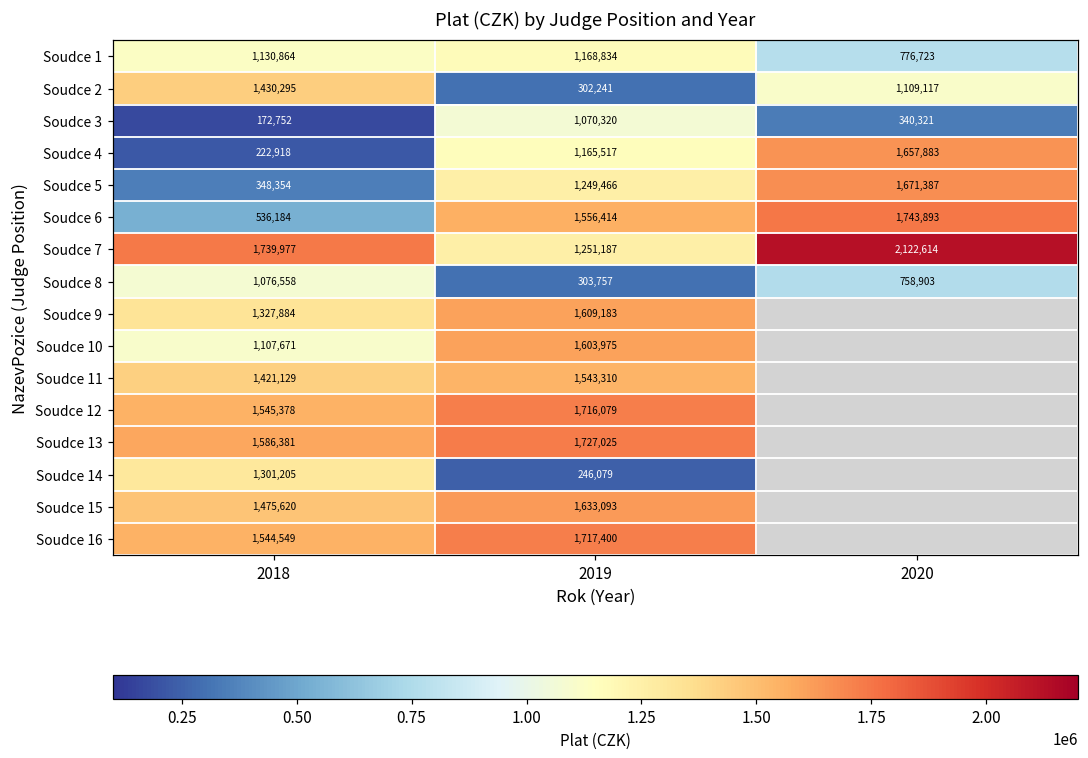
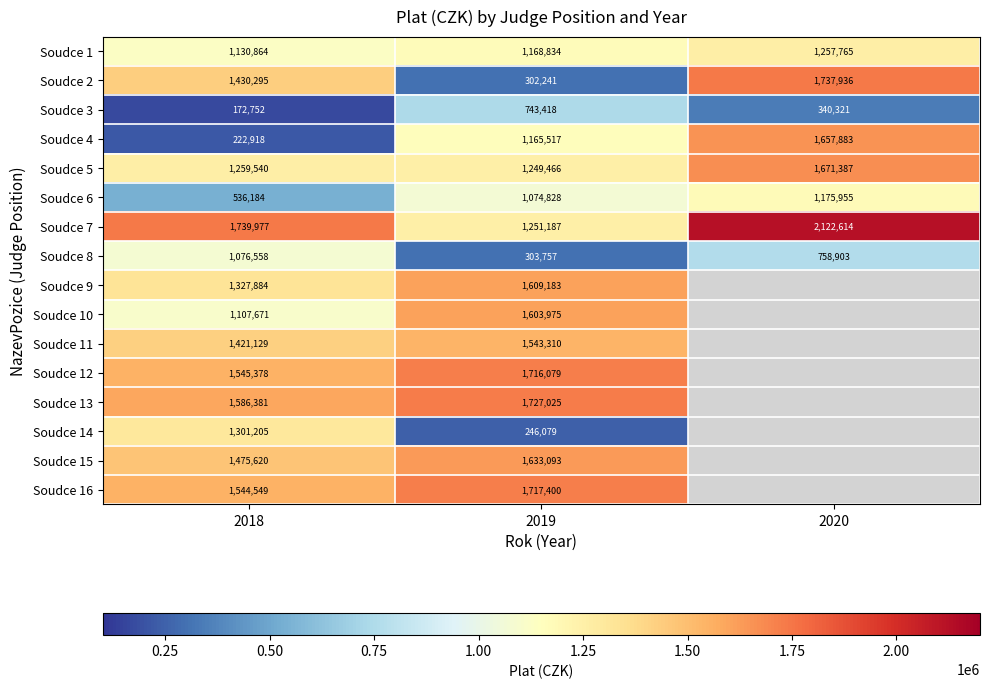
Soudce 1, 2020: 776,723 -> 1,257,765
Soudce 2, 2020: 1,109,117 -> 1,737,936
Soudce 3, 2019: 1,070,320 -> 743,418
Soudce 5, 2018: 348,354 -> 1,259,540
Soudce 6, 2019: 1,556,414 -> 1,074,828
Soudce 6, 2020: 1,743,893 -> 1,175,955
